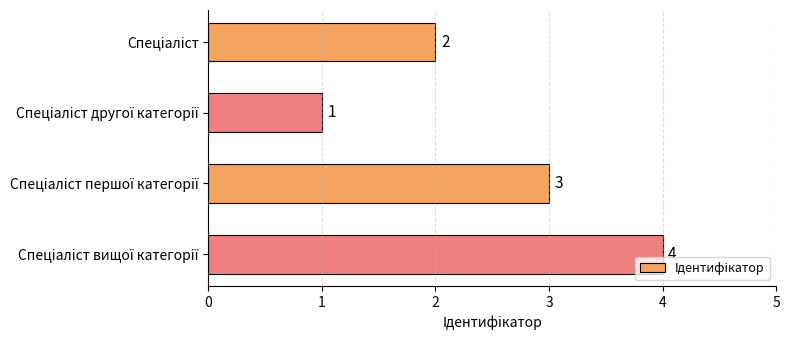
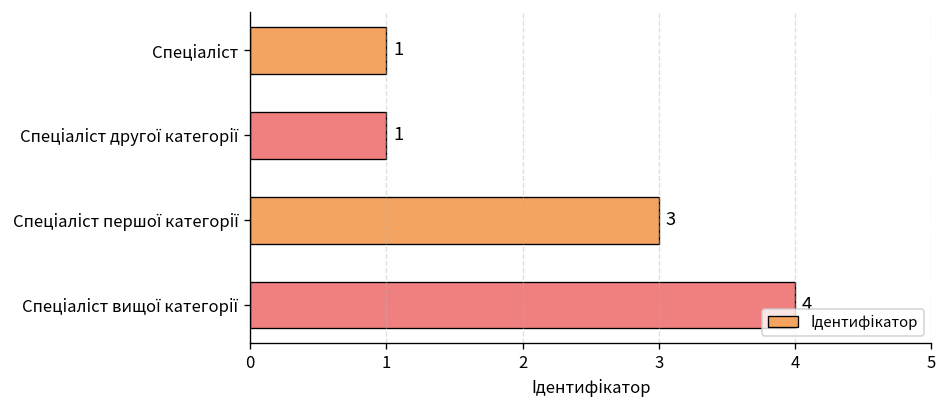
Спеціаліст: 2 -> 1
